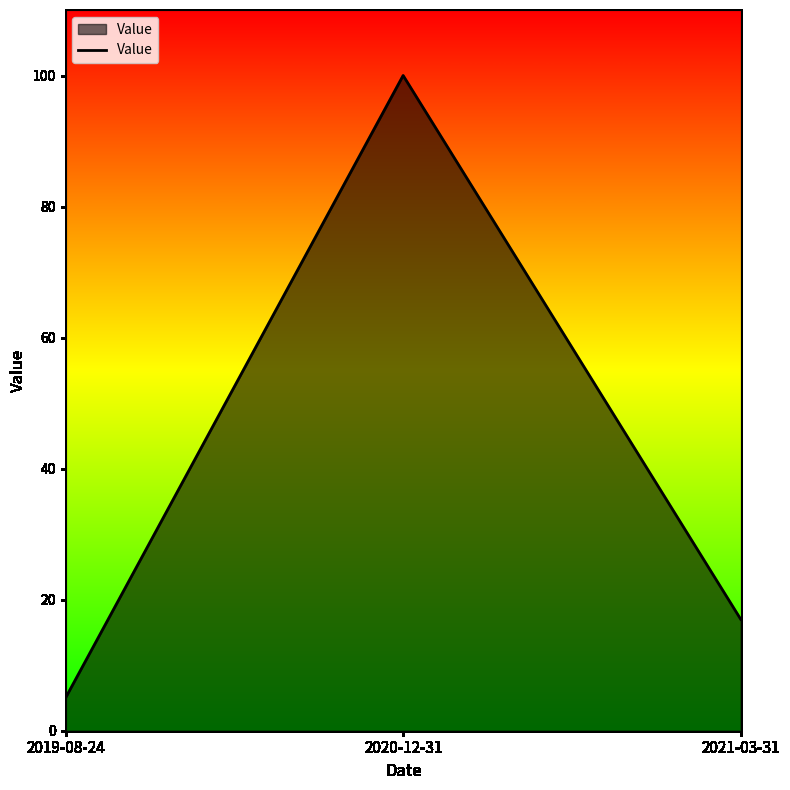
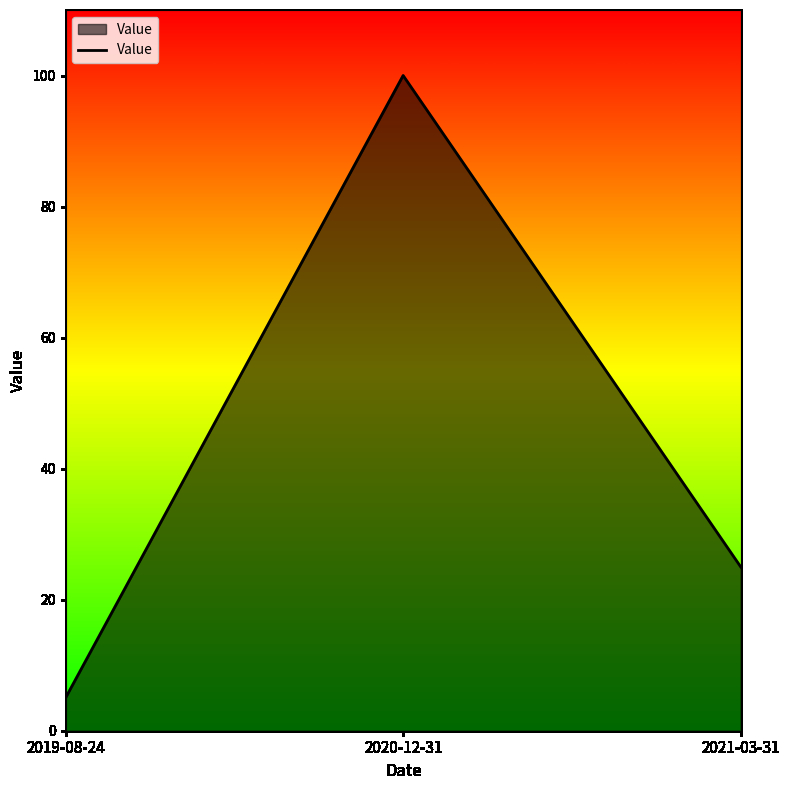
2021-03-31: 17 -> 25
